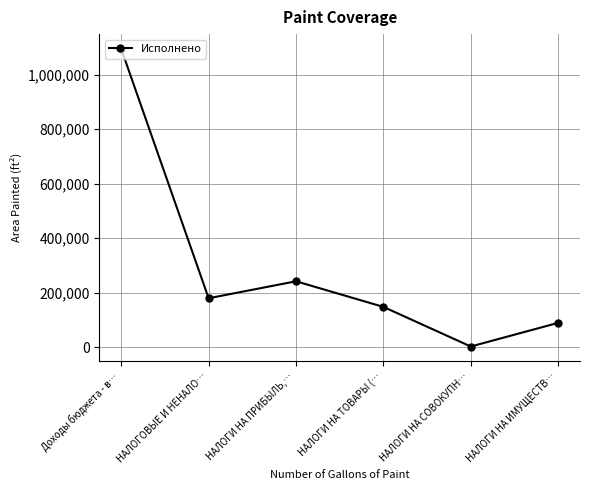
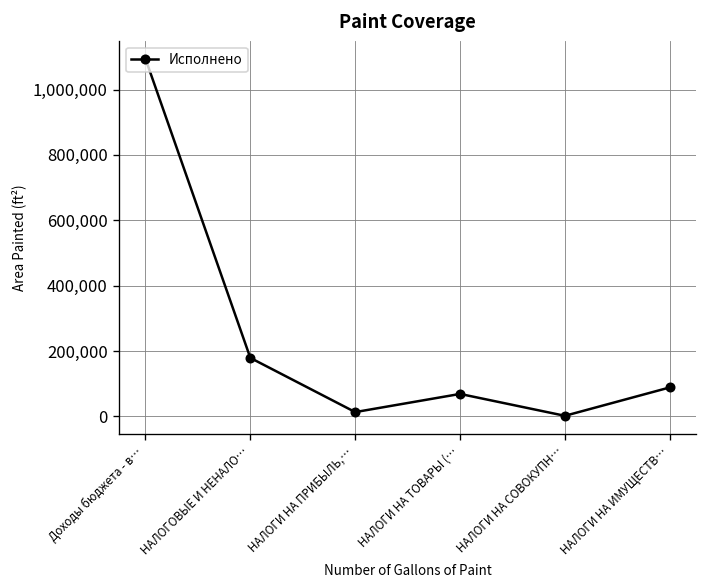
НАЛОГИ НА ПРИБЫЛЬ,…: 240,000 -> 10,000
НАЛОГИ НА ТОВАРЫ (…: 150,000 -> 70,000
